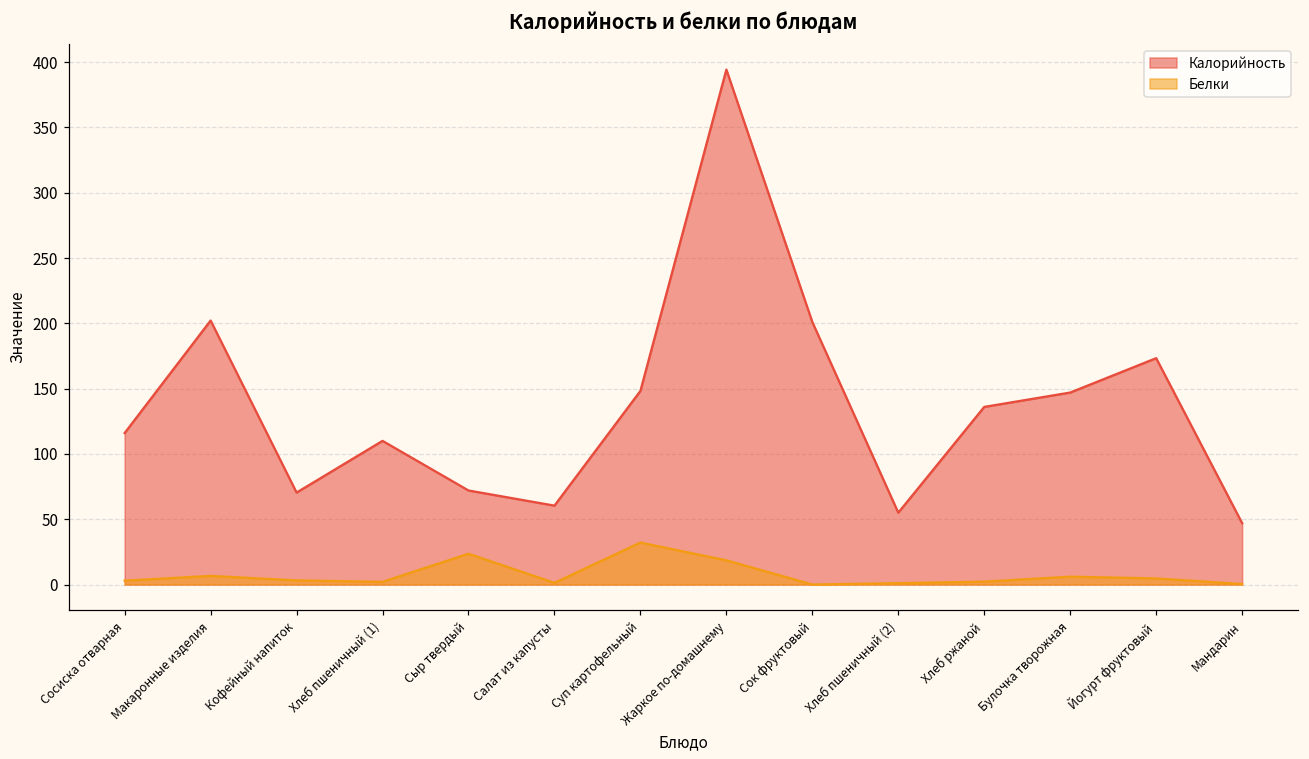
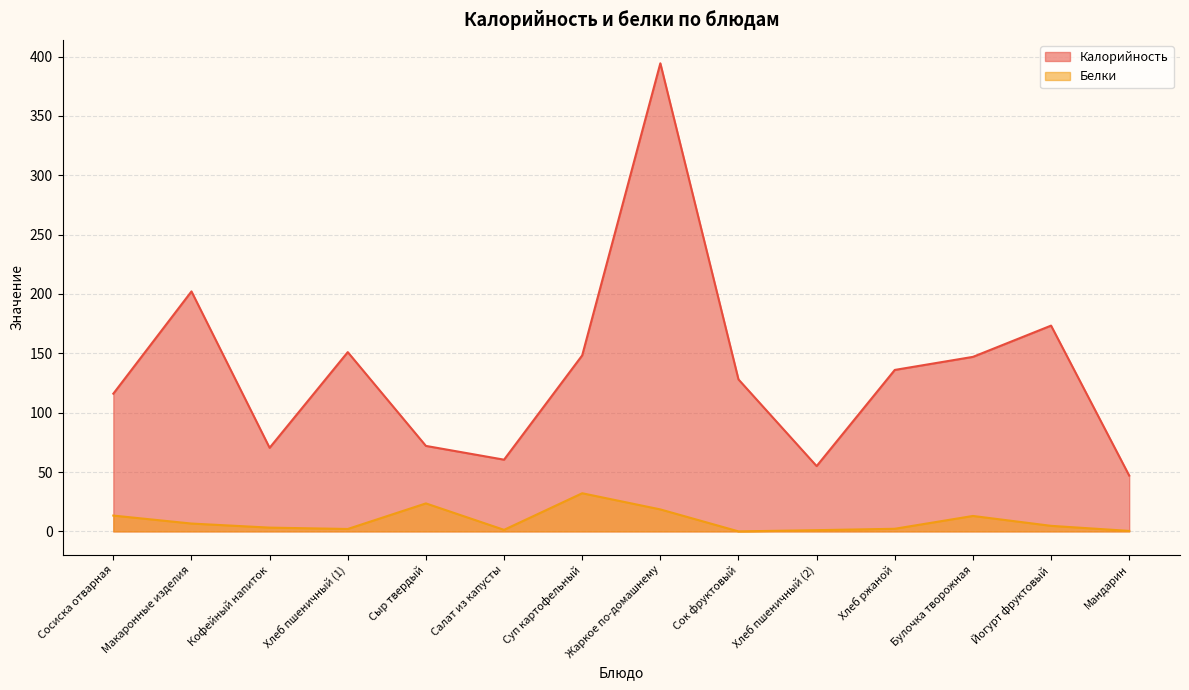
Белки, Сосиска отварная: 3 -> 13
Калорийность, Хлеб пшеничный (1): 110 -> 151
Калорийность, Сок фруктовый: 201 -> 128
Белки, Булочка творожная: 6 -> 13
